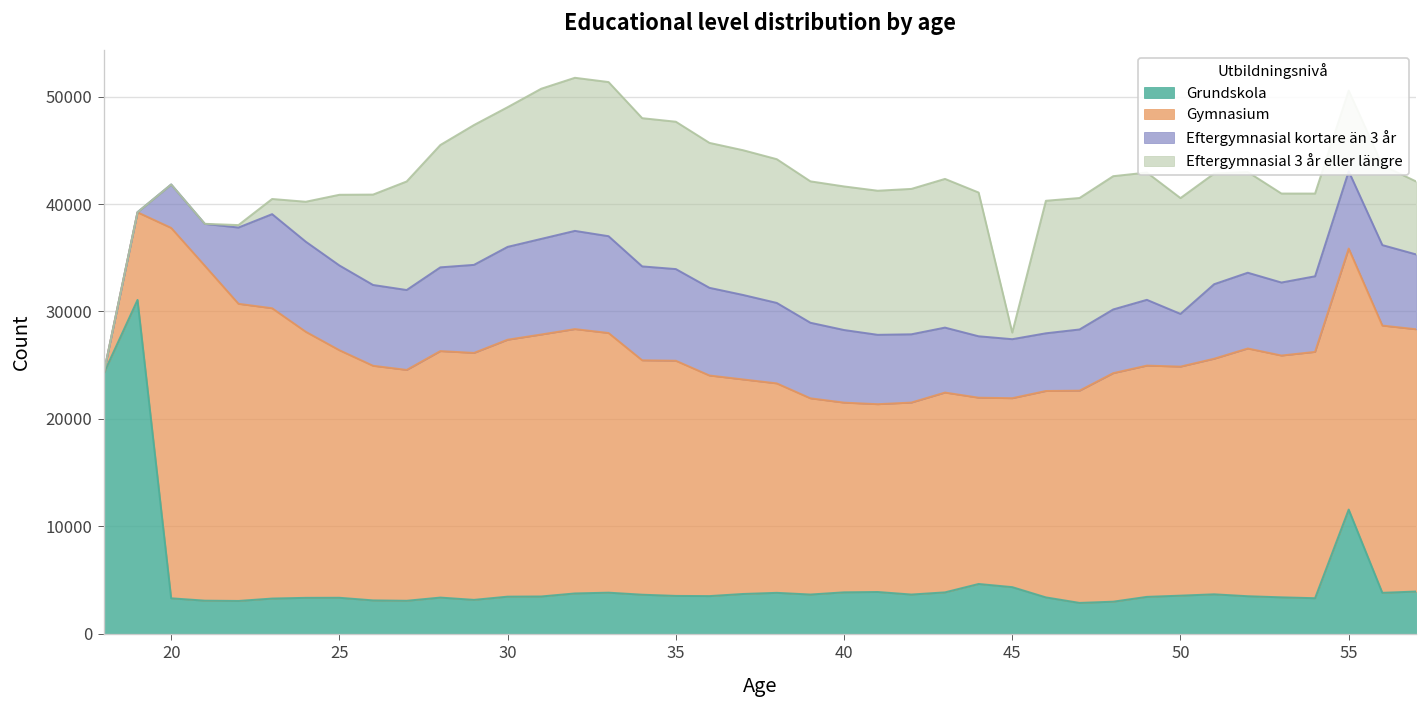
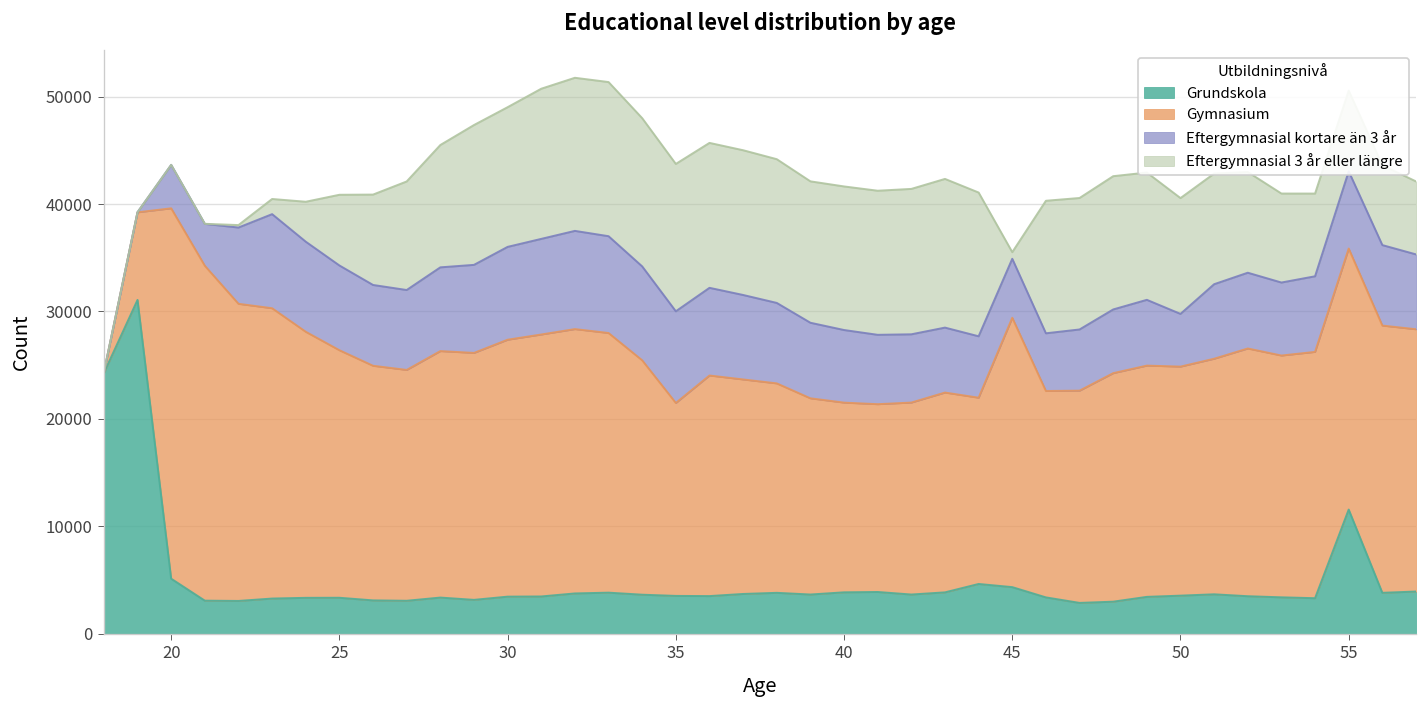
Grundskola, 20: 3000 -> 5000
Gymnasium, 35: 22000 -> 18000
Gymnasium, 45: 18000 -> 25000
